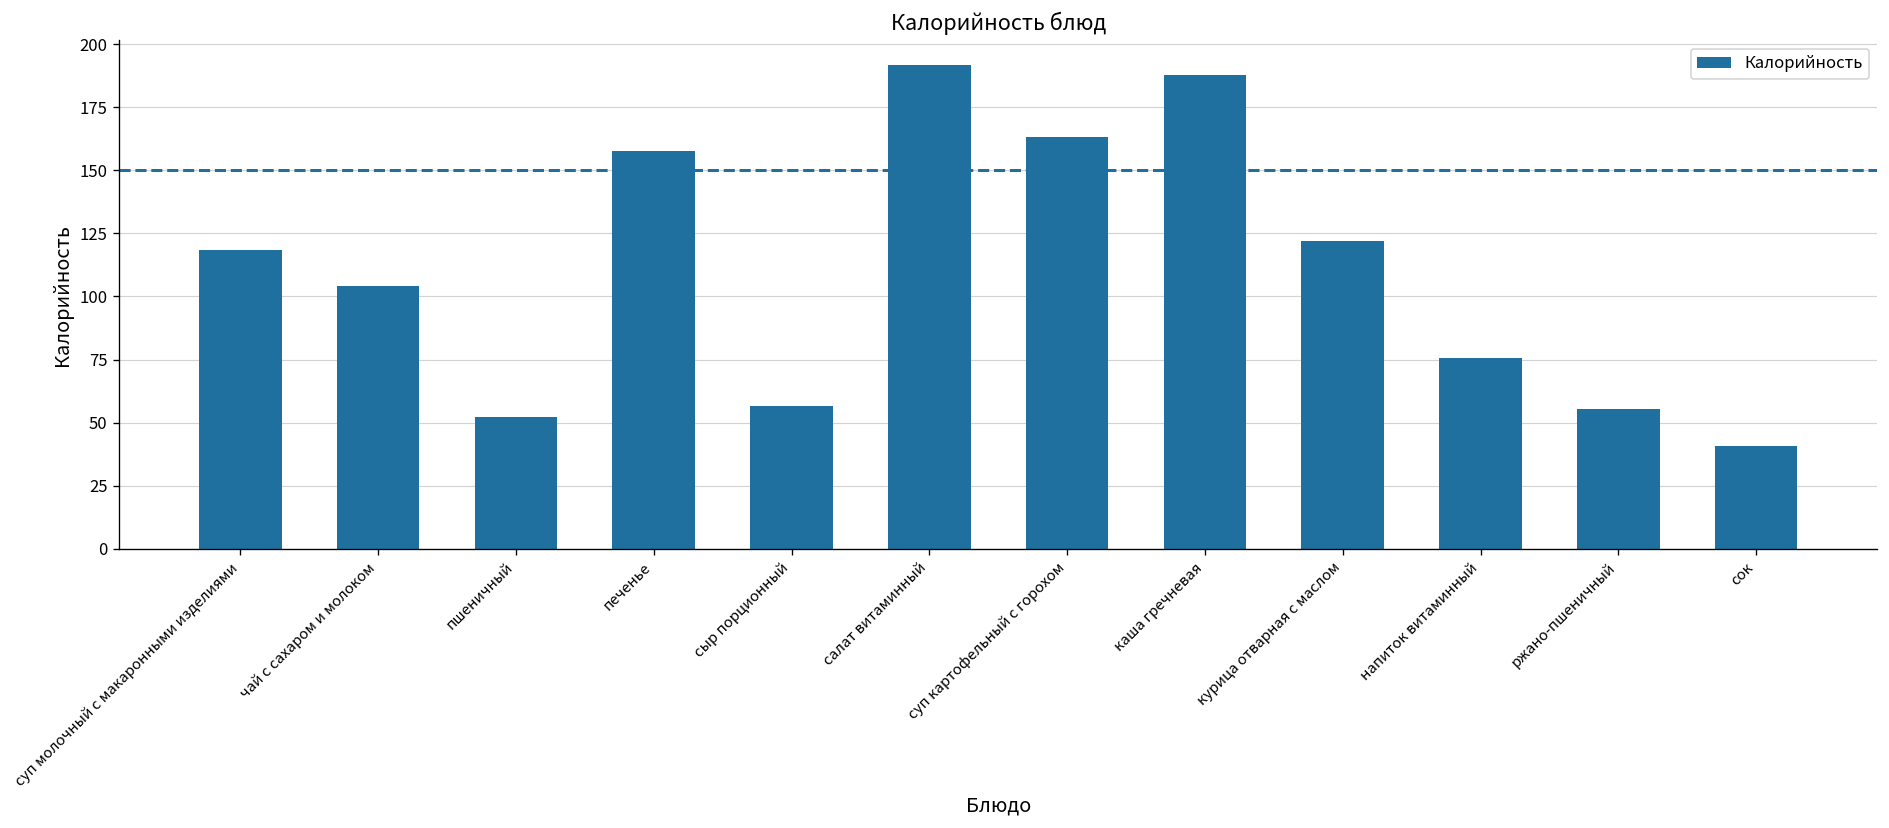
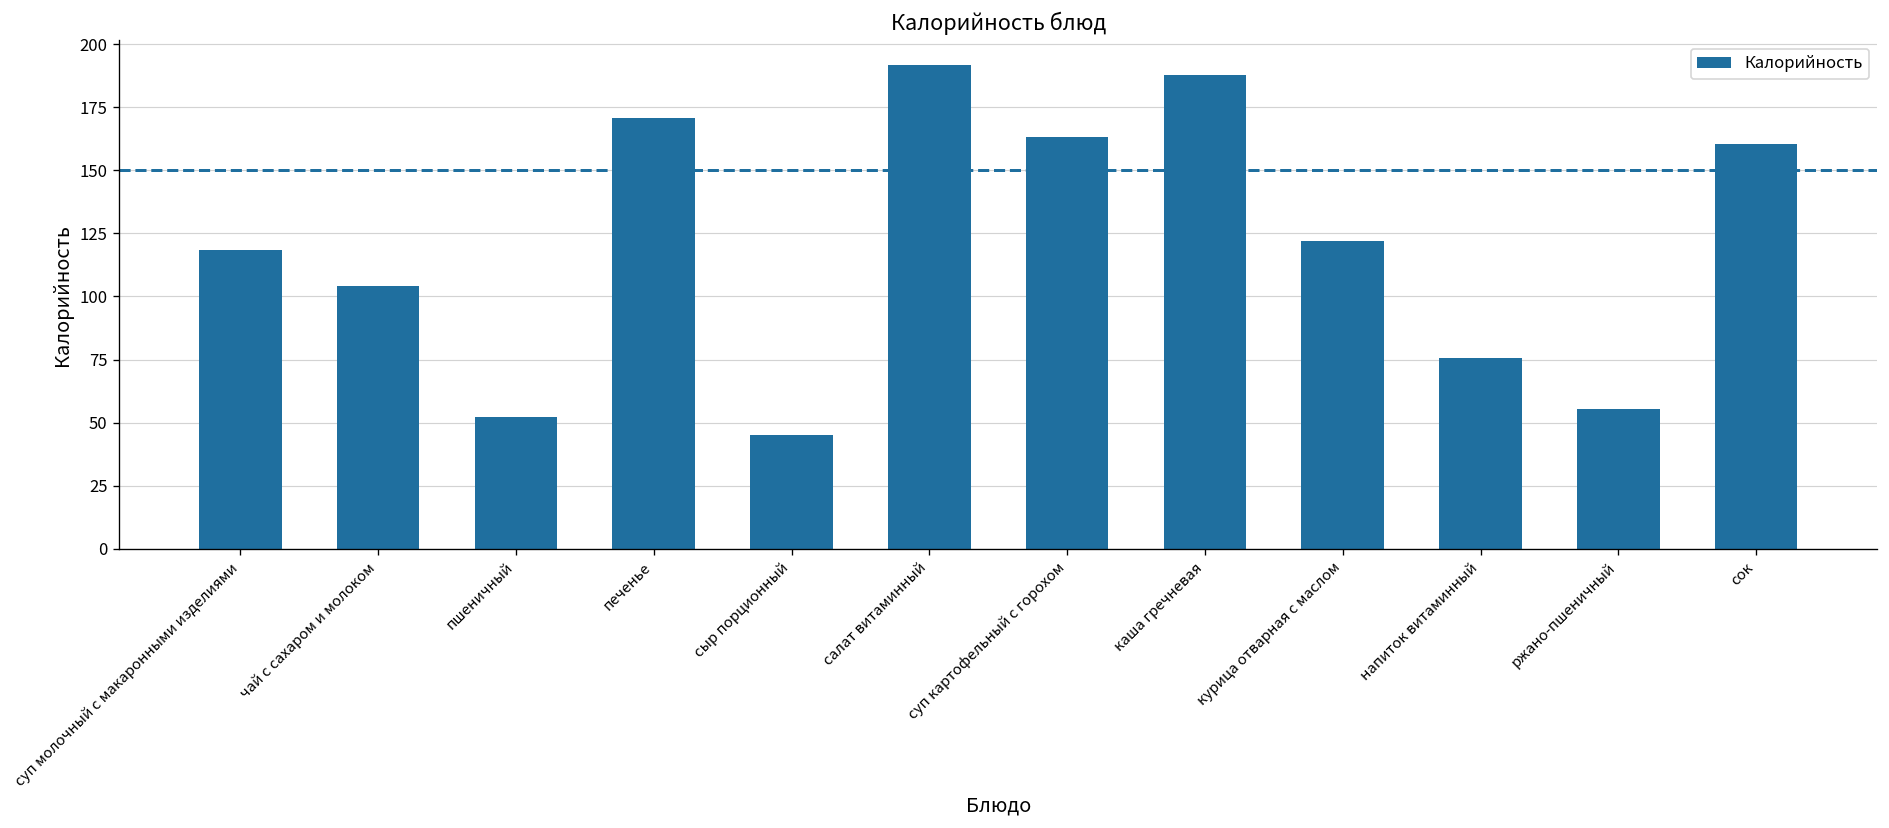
печенье: 158 -> 171
сыр порционный: 57 -> 45
сок: 41 -> 160
